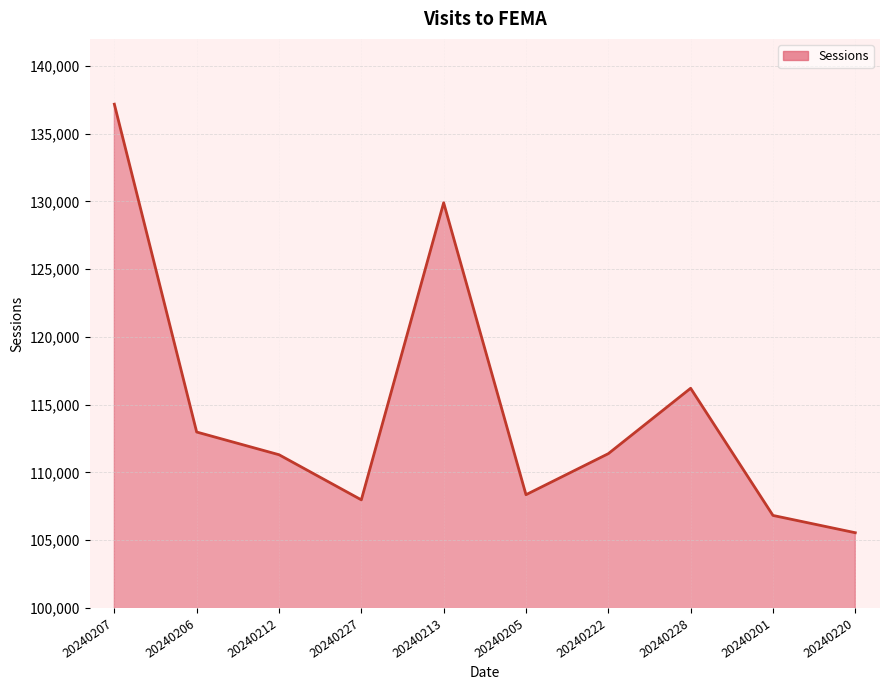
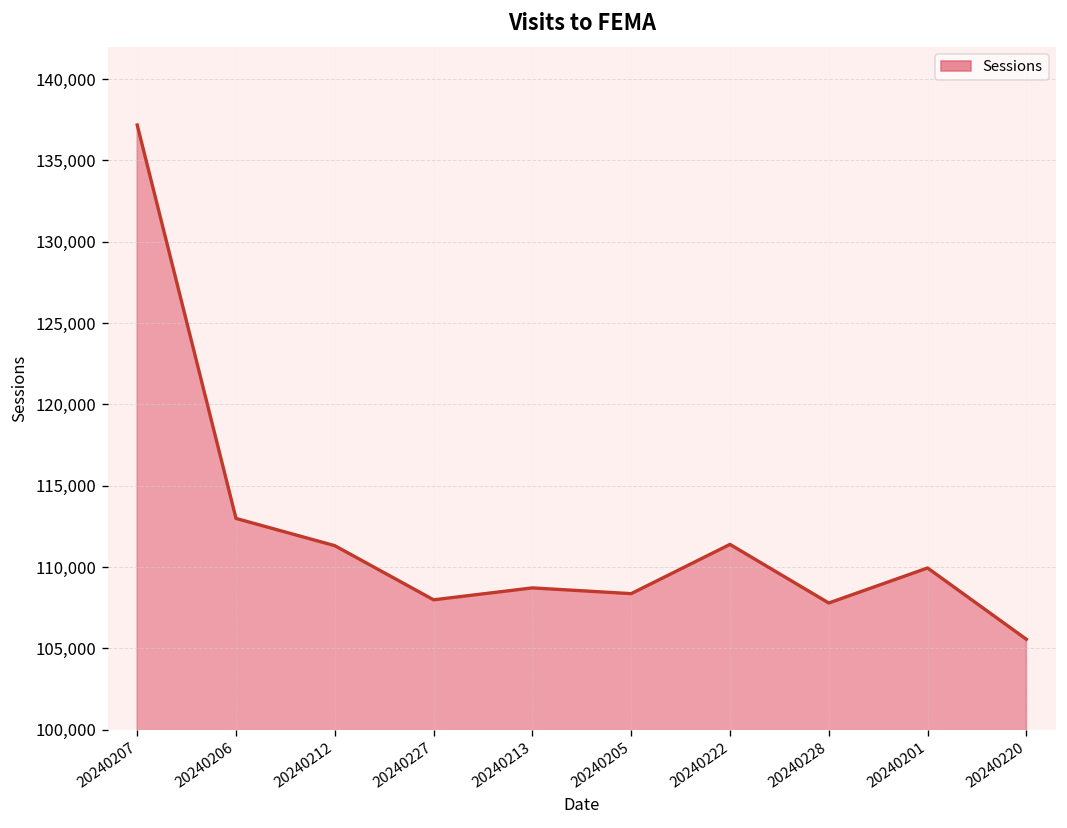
20240213: 129,900 -> 108,700
20240228: 116,200 -> 107,800
20240201: 106,800 -> 109,900
